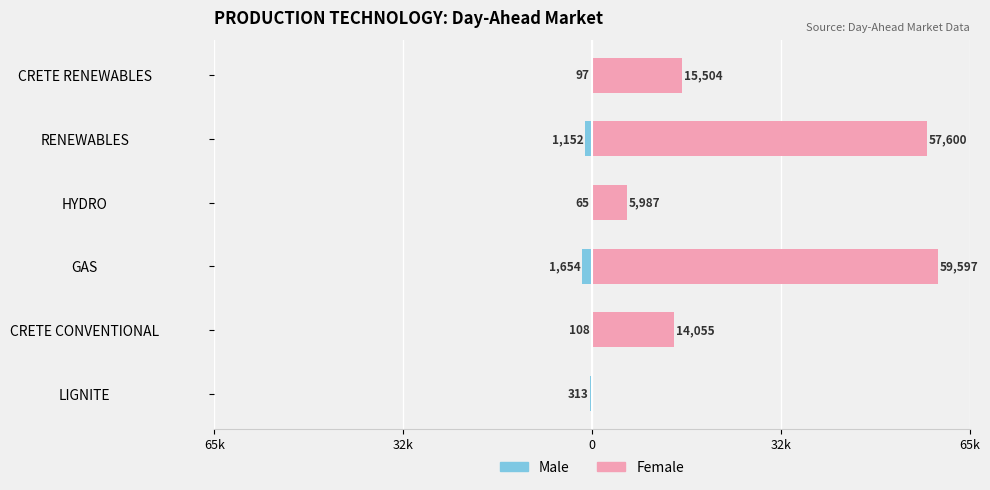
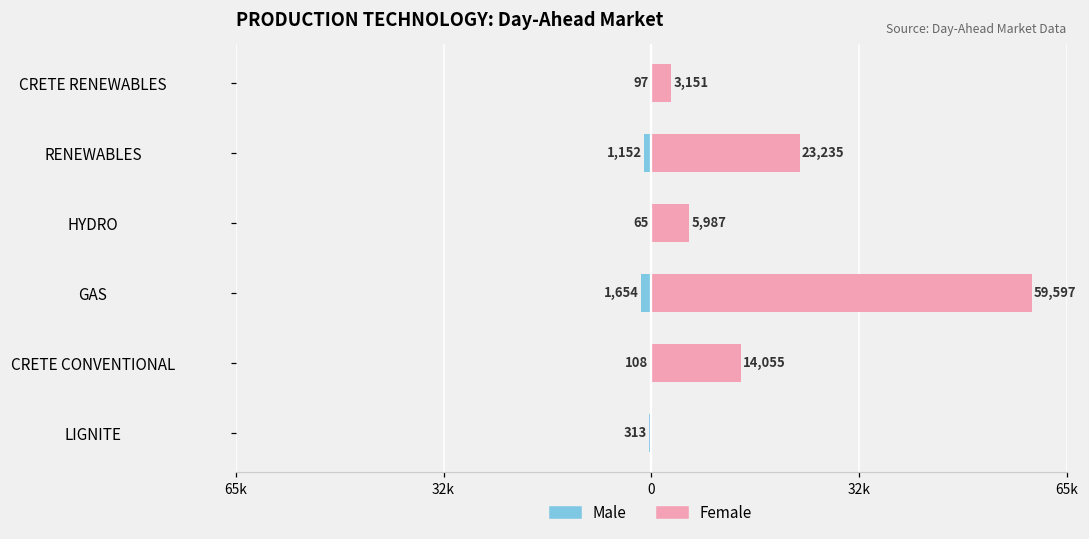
Female, CRETE RENEWABLES: 15,504 -> 3,151
Female, RENEWABLES: 57,600 -> 23,235
